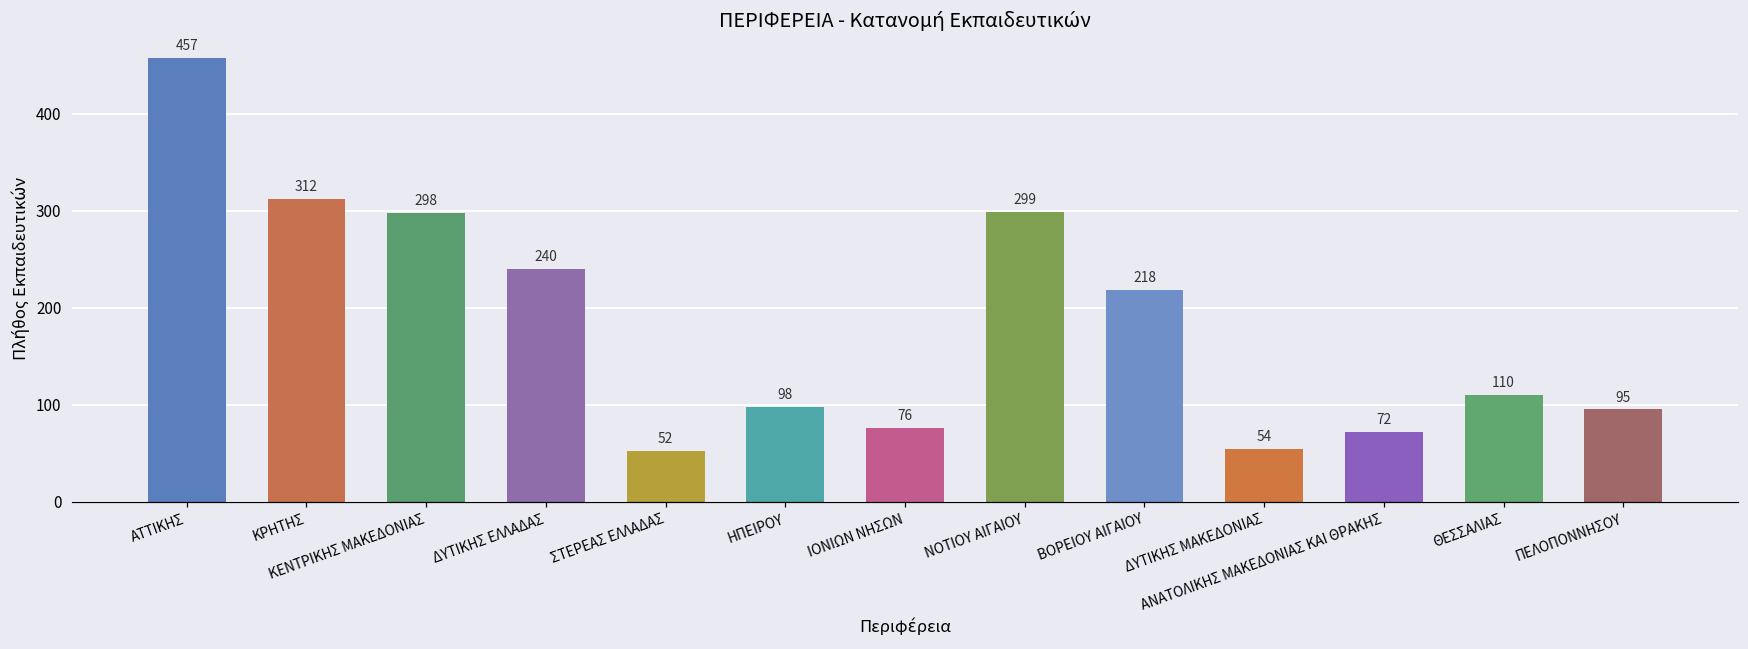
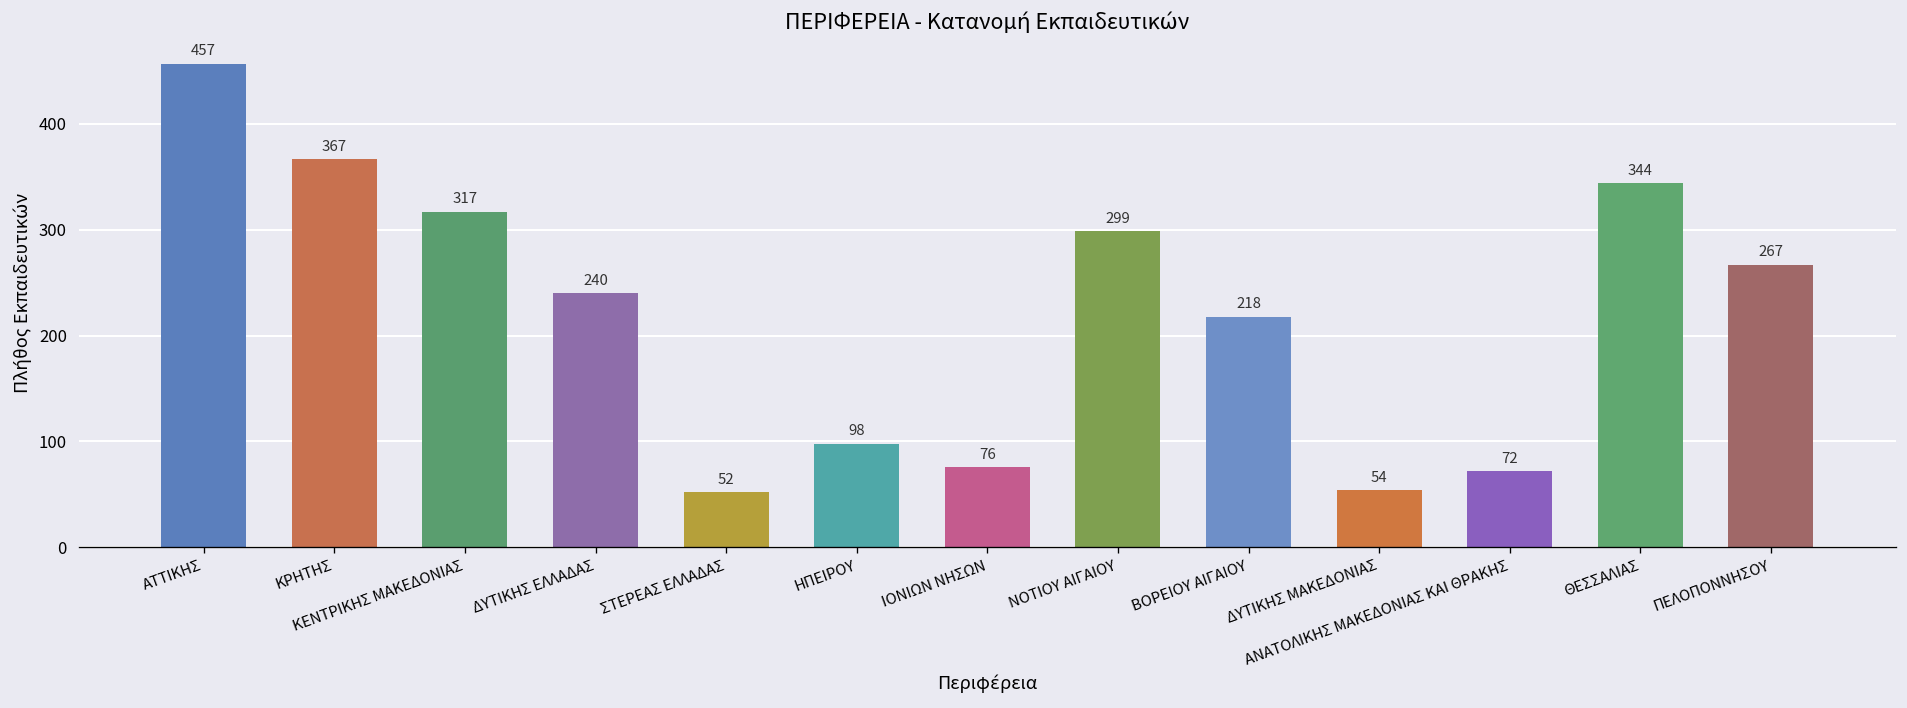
ΚΡΗΤΗΣ: 312 -> 367
ΚΕΝΤΡΙΚΗΣ ΜΑΚΕΔΟΝΙΑΣ: 298 -> 317
ΘΕΣΣΑΛΙΑΣ: 110 -> 344
ΠΕΛΟΠΟΝΝΗΣΟΥ: 95 -> 267
